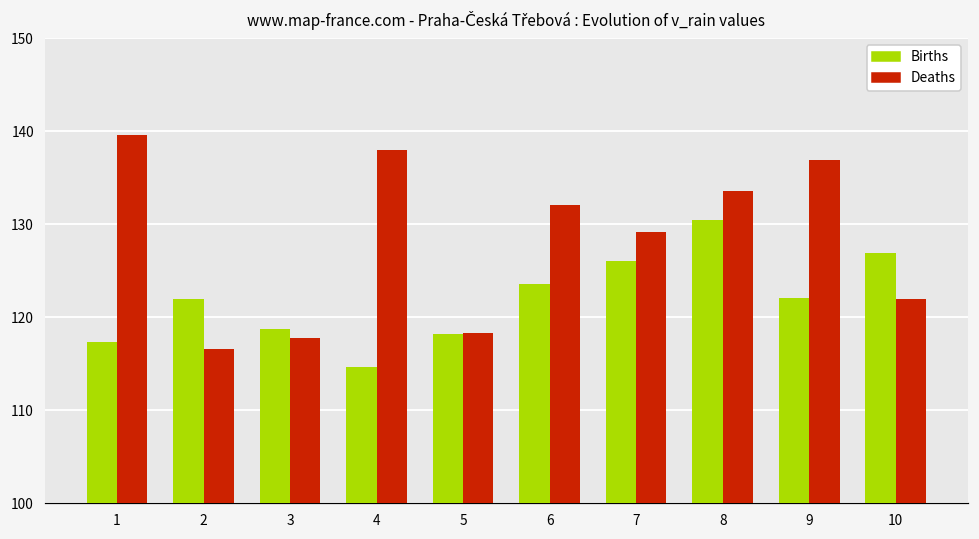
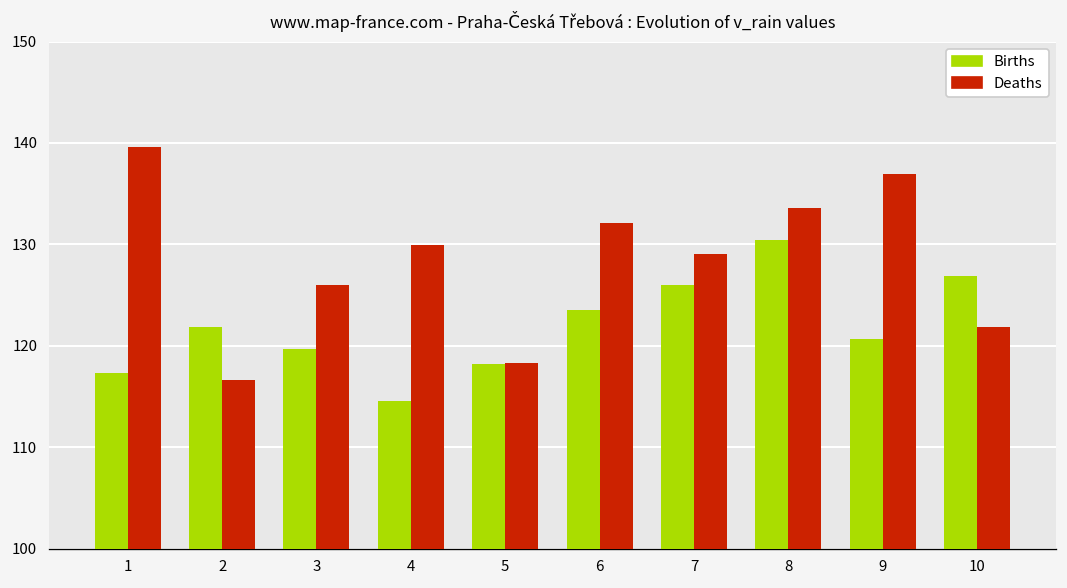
Births, 3: 119 -> 120
Deaths, 3: 118 -> 126
Deaths, 4: 138 -> 130
Births, 9: 122 -> 121
